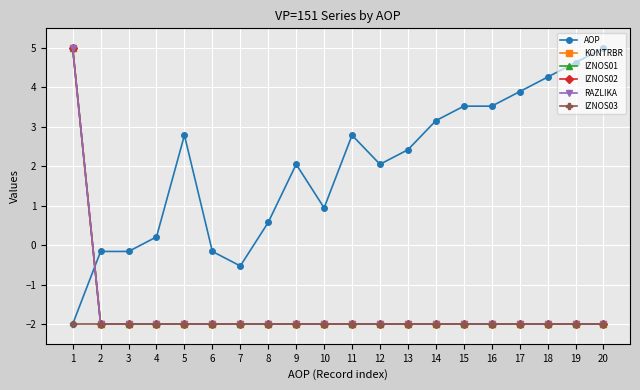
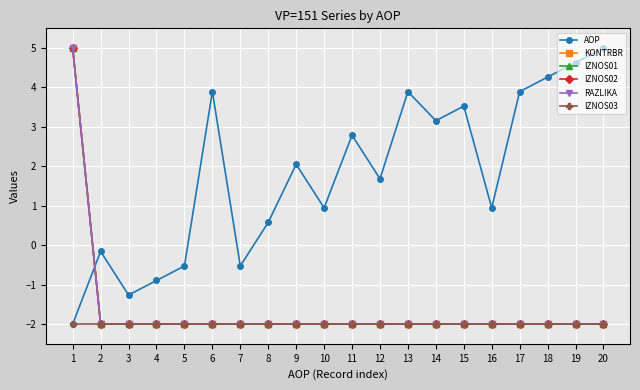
AOP, 3: -0.2 -> -1.3
AOP, 4: 0.2 -> -0.9
AOP, 5: 2.8 -> -0.5
AOP, 6: -0.2 -> 3.9
AOP, 12: 2.1 -> 1.7
AOP, 13: 2.4 -> 3.9
AOP, 16: 3.5 -> 0.9
